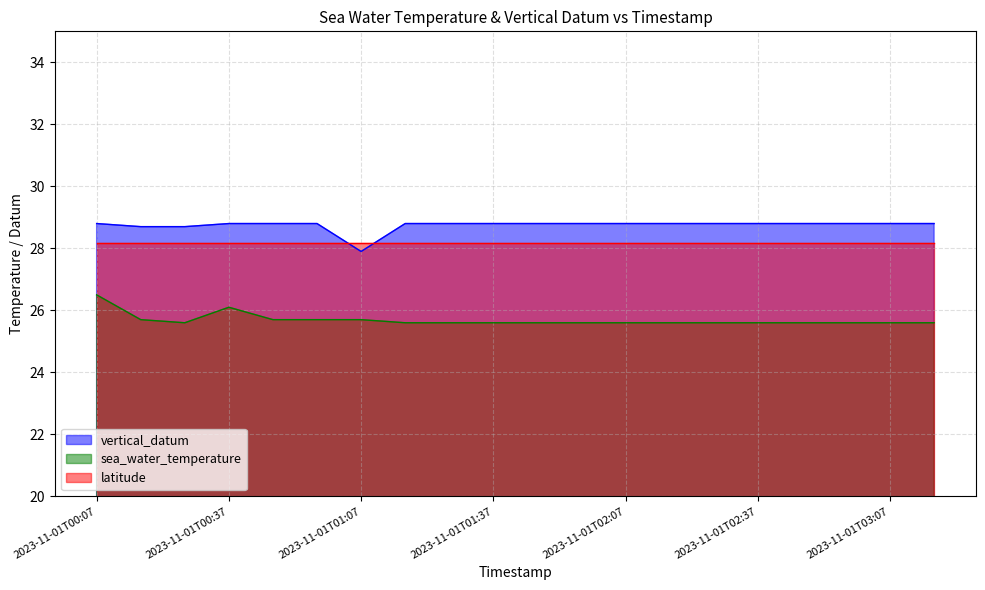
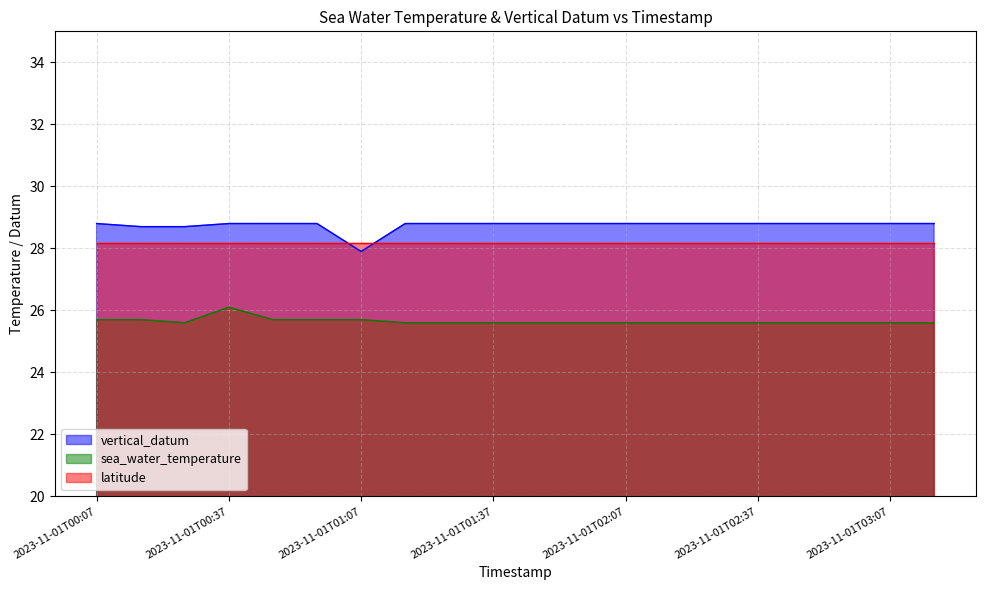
sea_water_temperature, 2023-11-01T00:07: 26.5 -> 25.7
